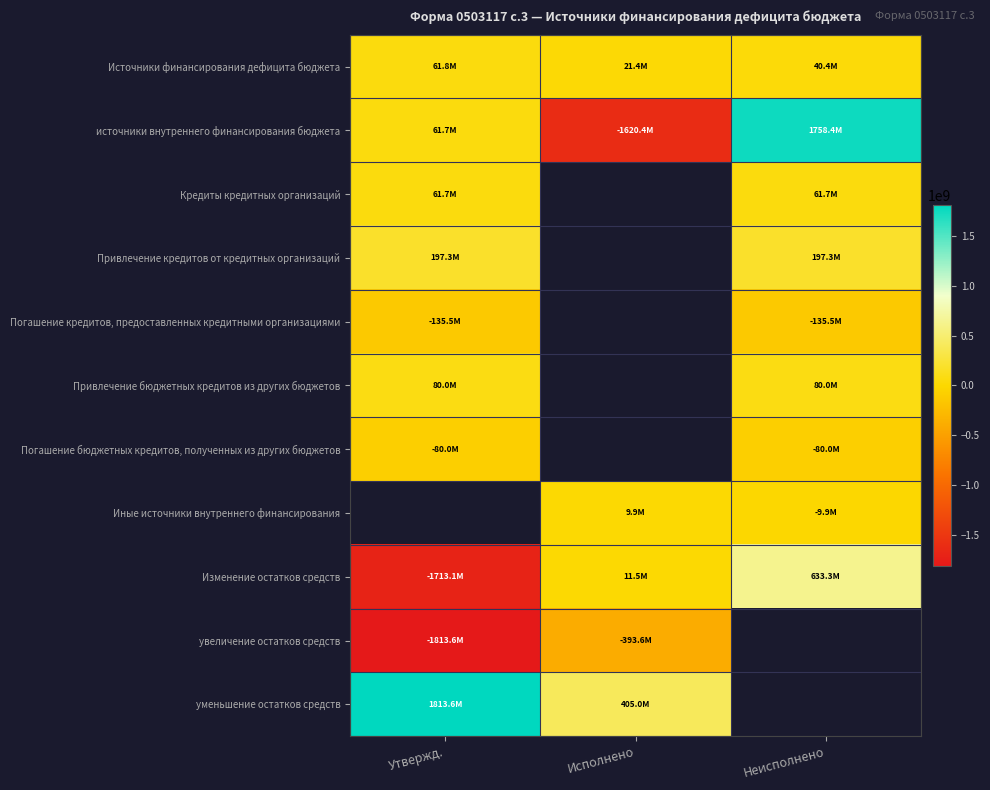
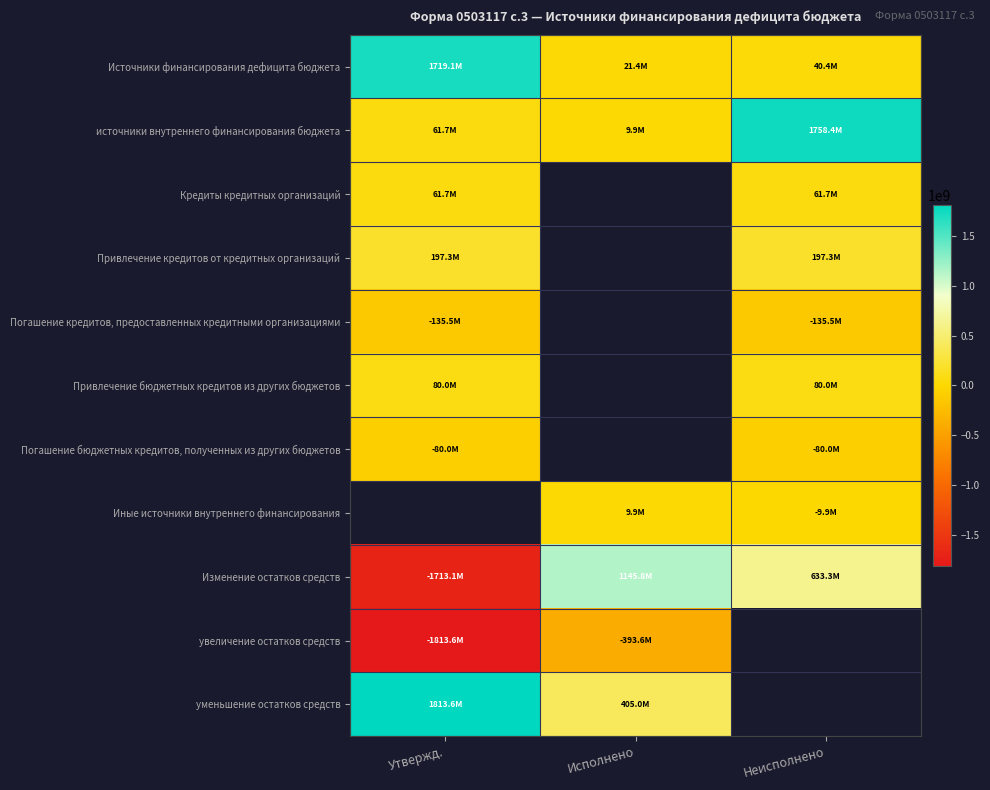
Источники финансирования дефицита бюджета, Утвержд.: 61.8M -> 1719.1M
источники внутреннего финансирования бюджета, Исполнено: -1620.4M -> 9.9M
Изменение остатков средств, Исполнено: 11.5M -> 1145.8M
